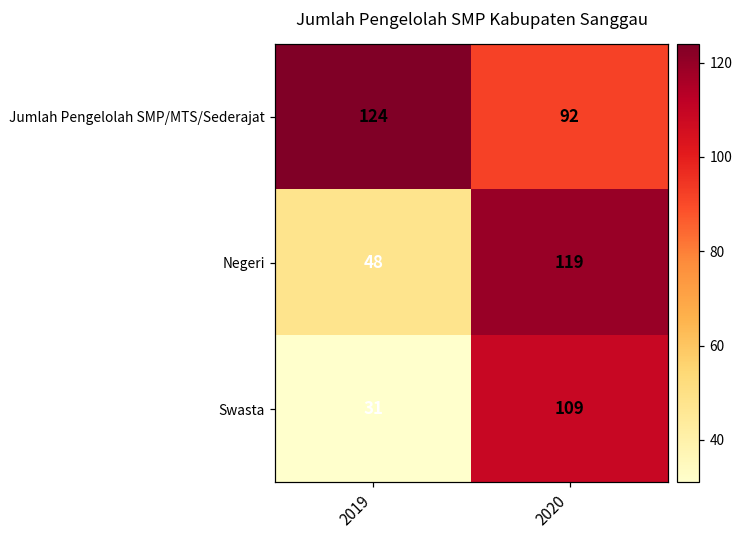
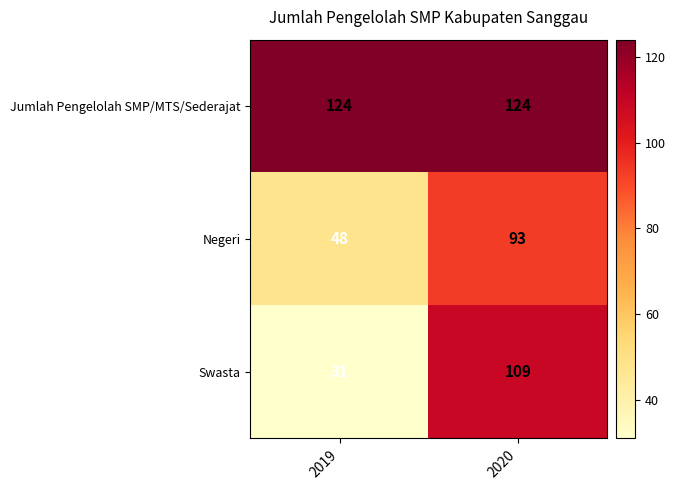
Jumlah Pengelolah SMP/MTS/Sederajat, 2020: 92 -> 124
Negeri, 2020: 119 -> 93
